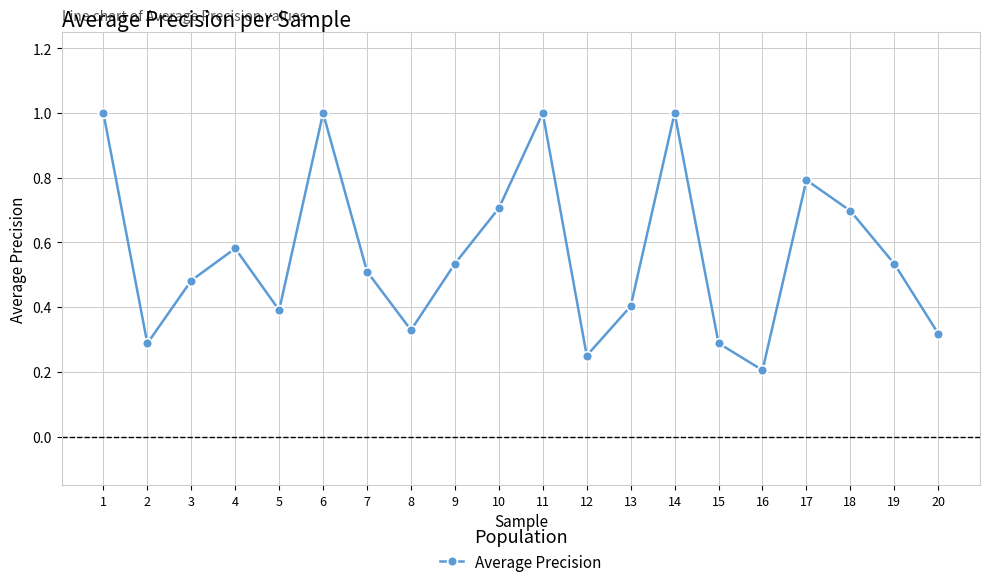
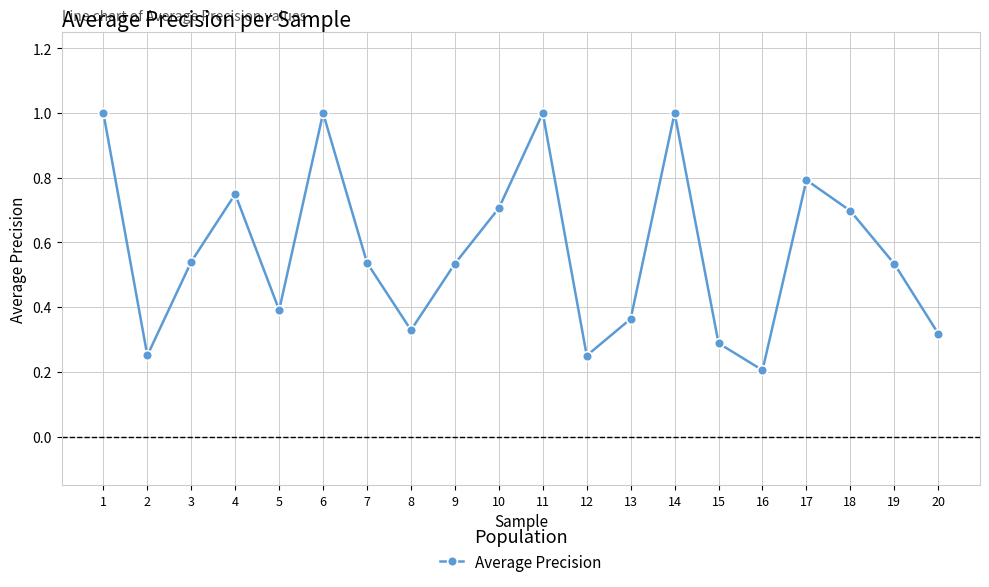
2: 0.29 -> 0.25
3: 0.48 -> 0.54
4: 0.58 -> 0.75
7: 0.51 -> 0.54
13: 0.40 -> 0.36
